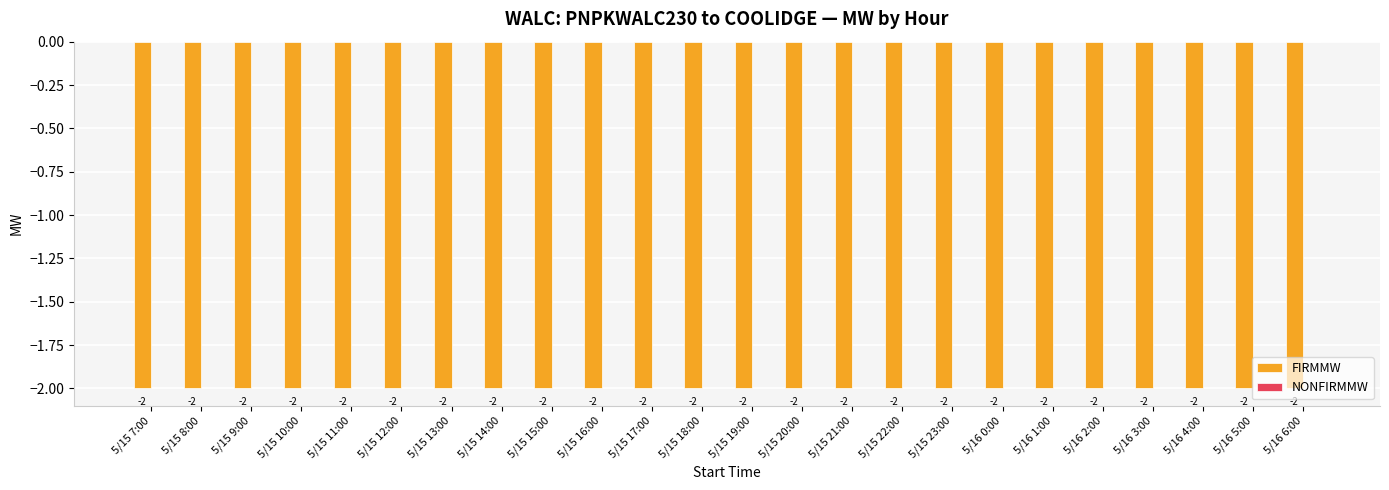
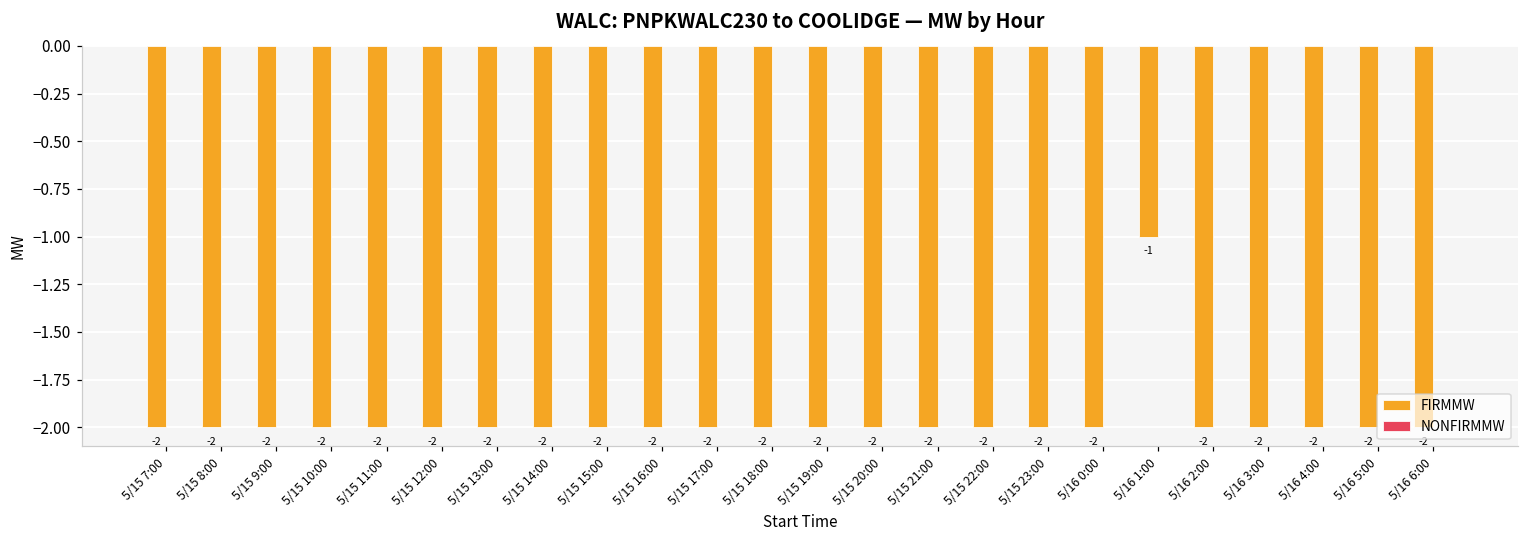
FIRMMW, 5/16 1:00: -2 -> -1
